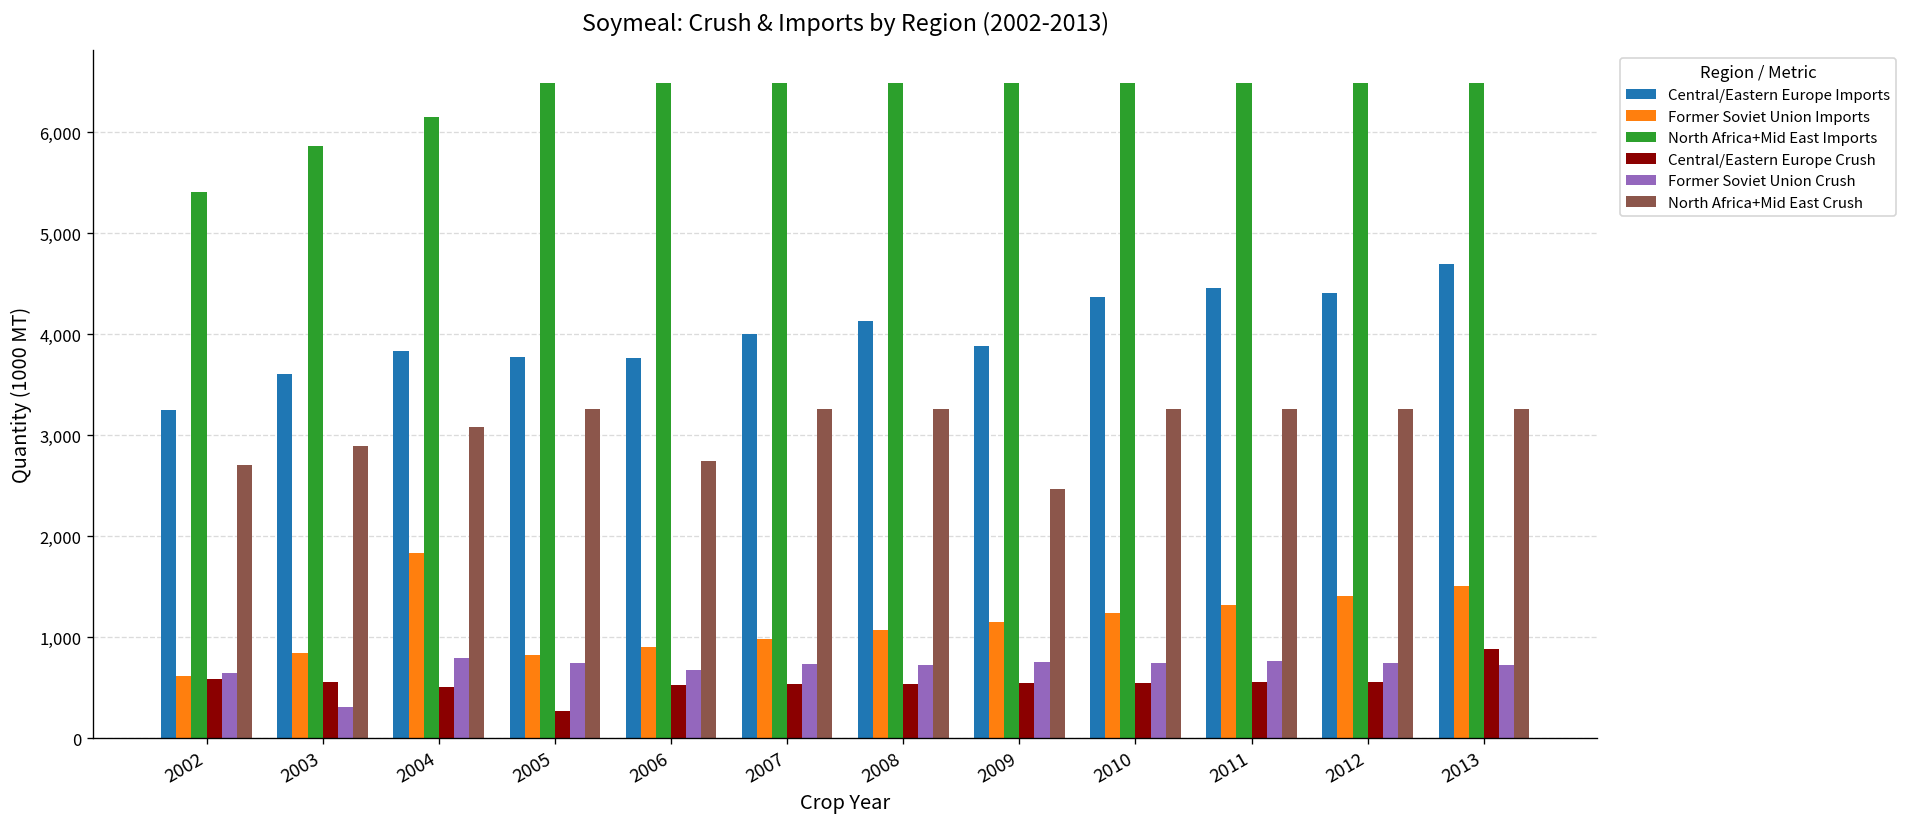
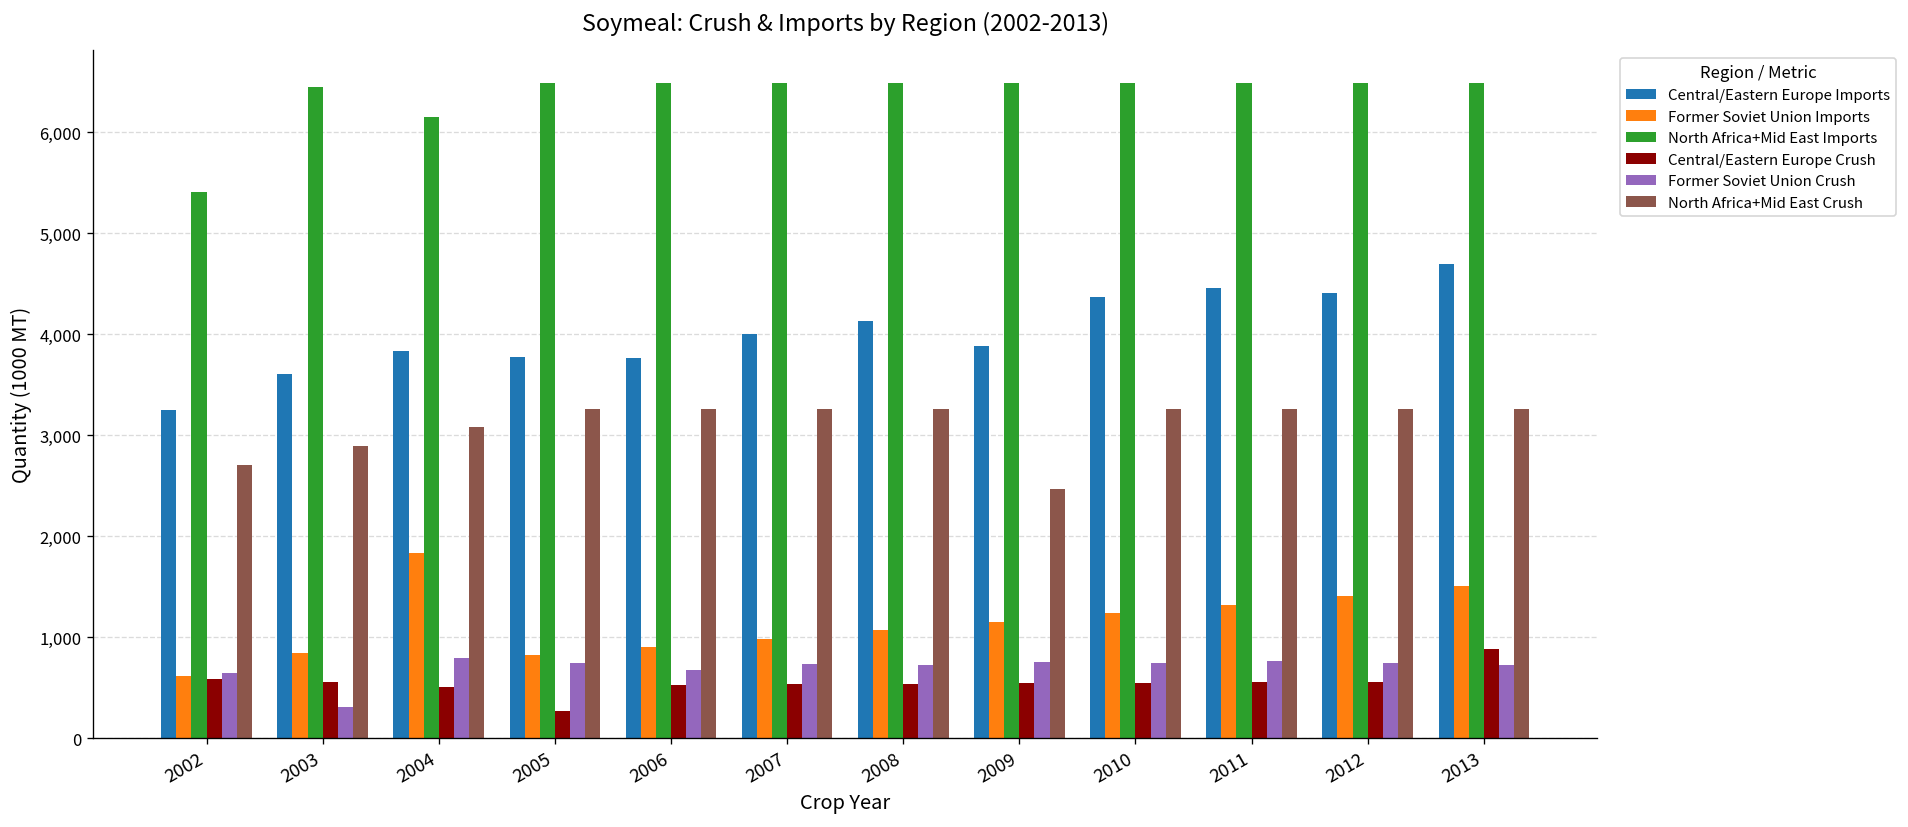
North Africa+Mid East Imports, 2003: 5,900 -> 6,400
North Africa+Mid East Crush, 2006: 2,700 -> 3,300
